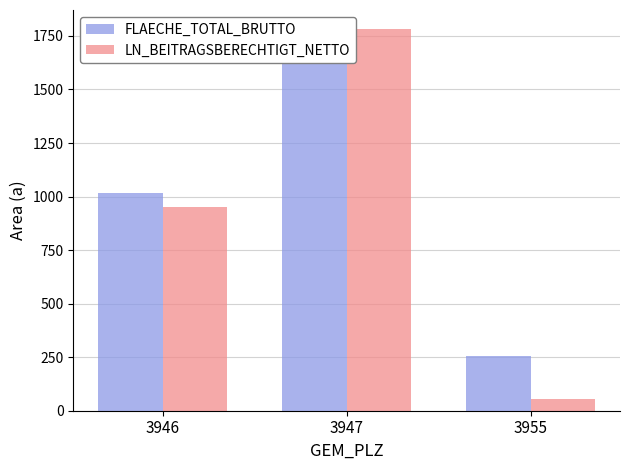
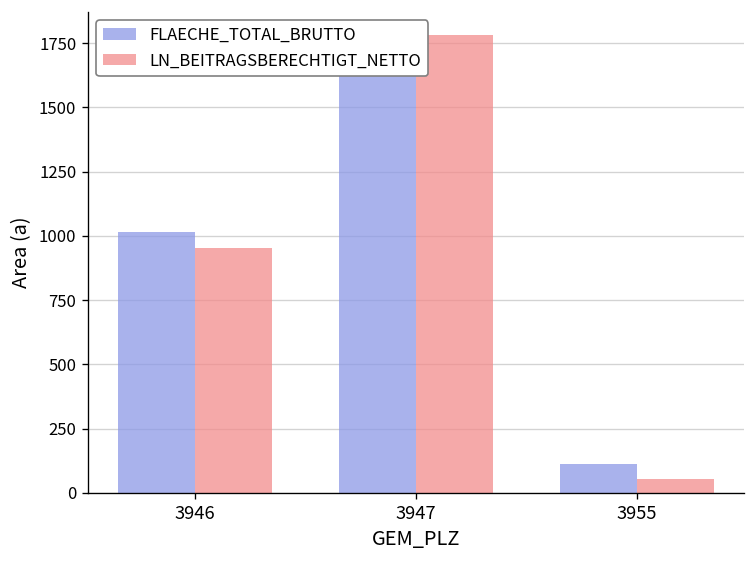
FLAECHE_TOTAL_BRUTTO, 3955: 250 -> 110
